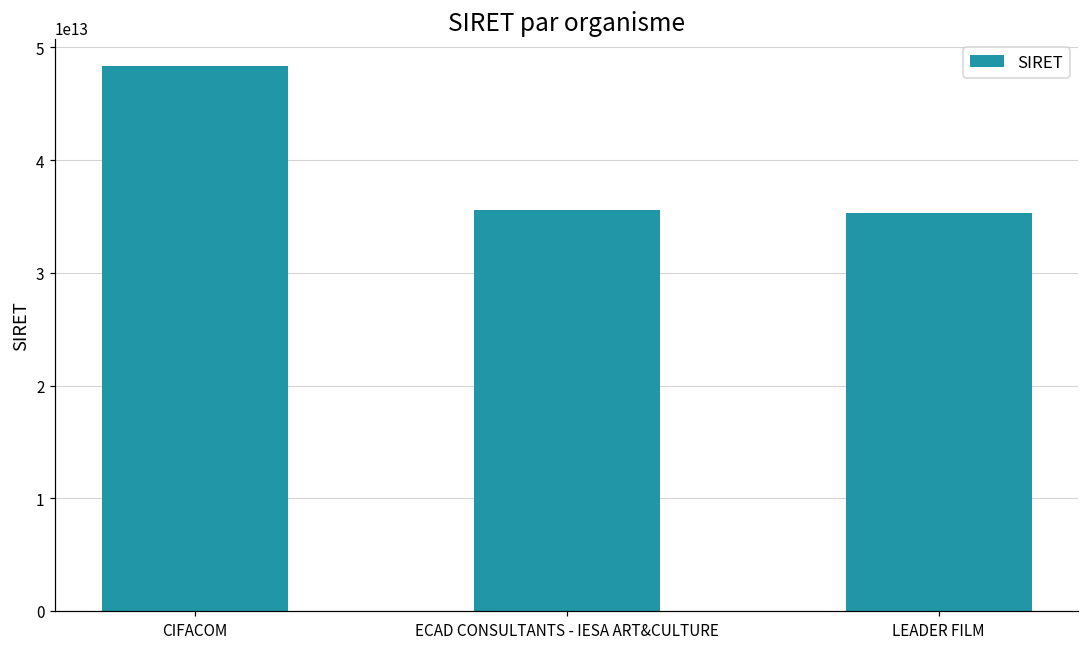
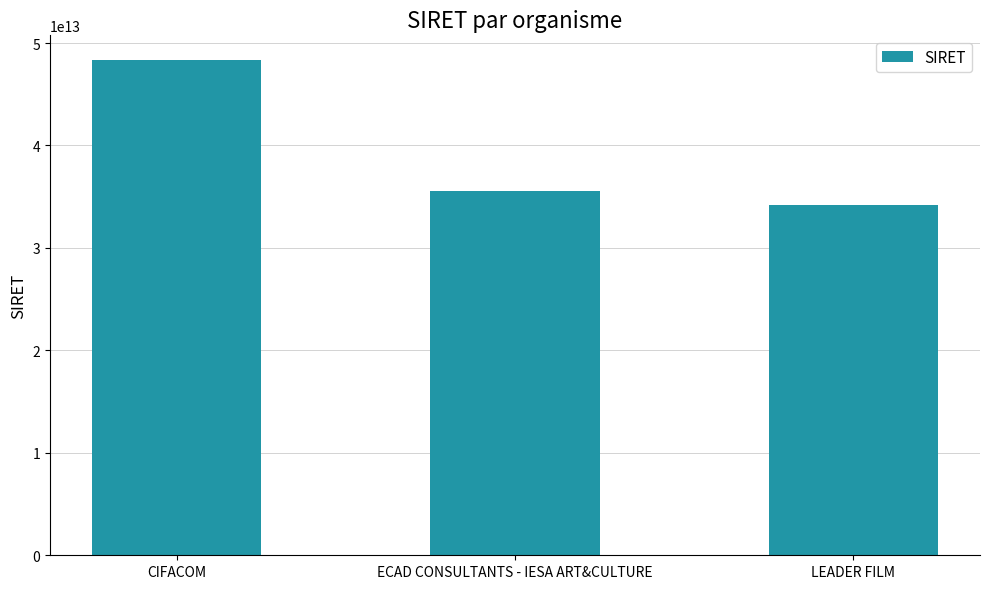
LEADER FILM: 35300000000000 -> 34200000000000
